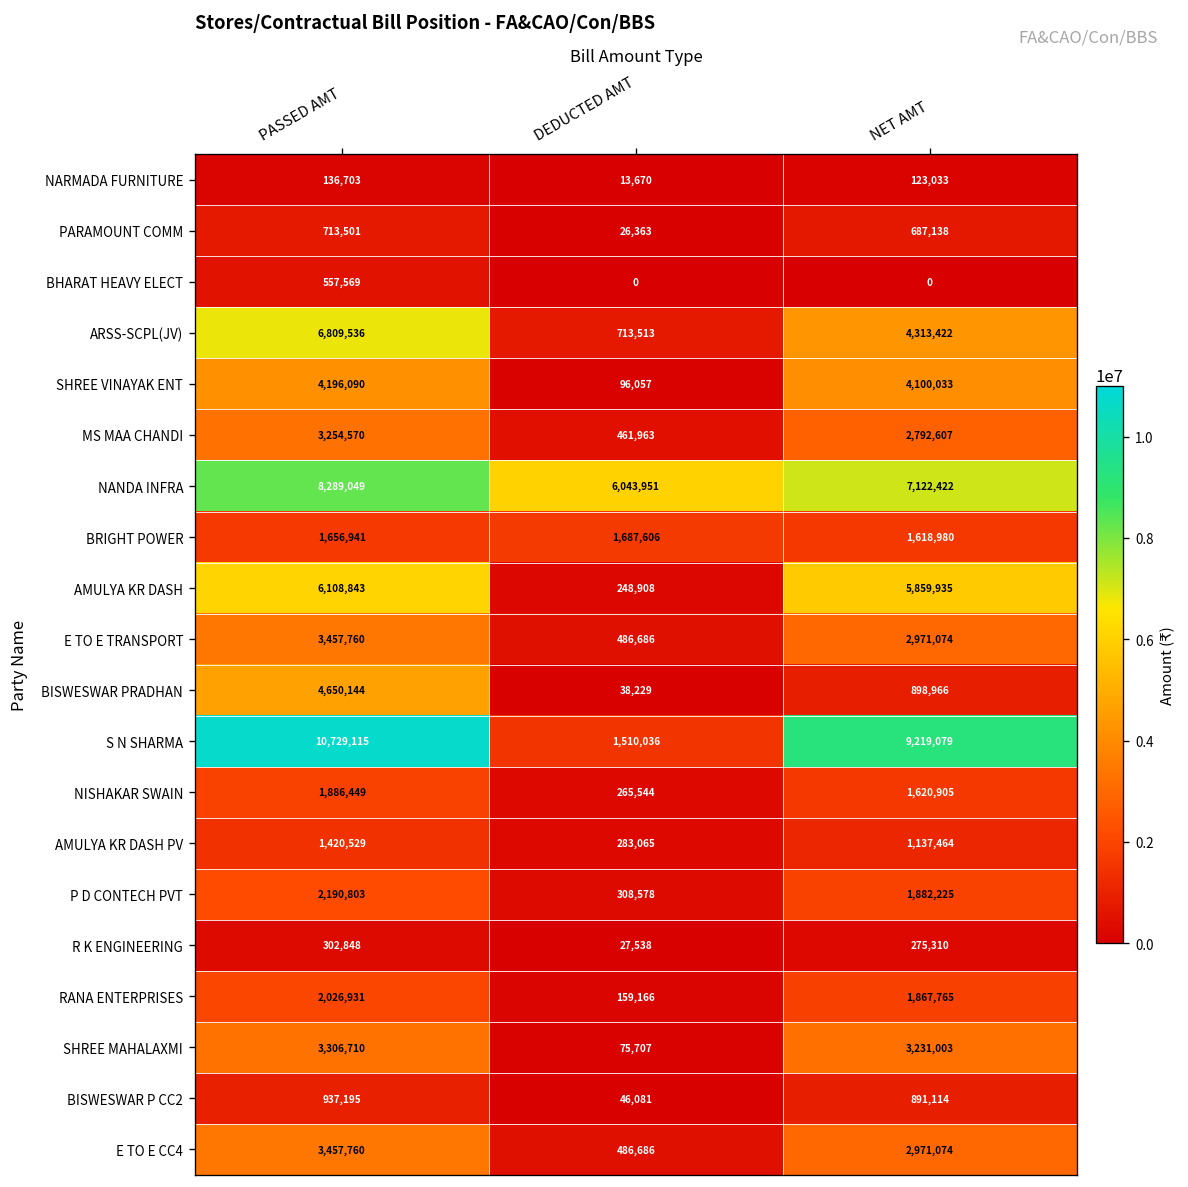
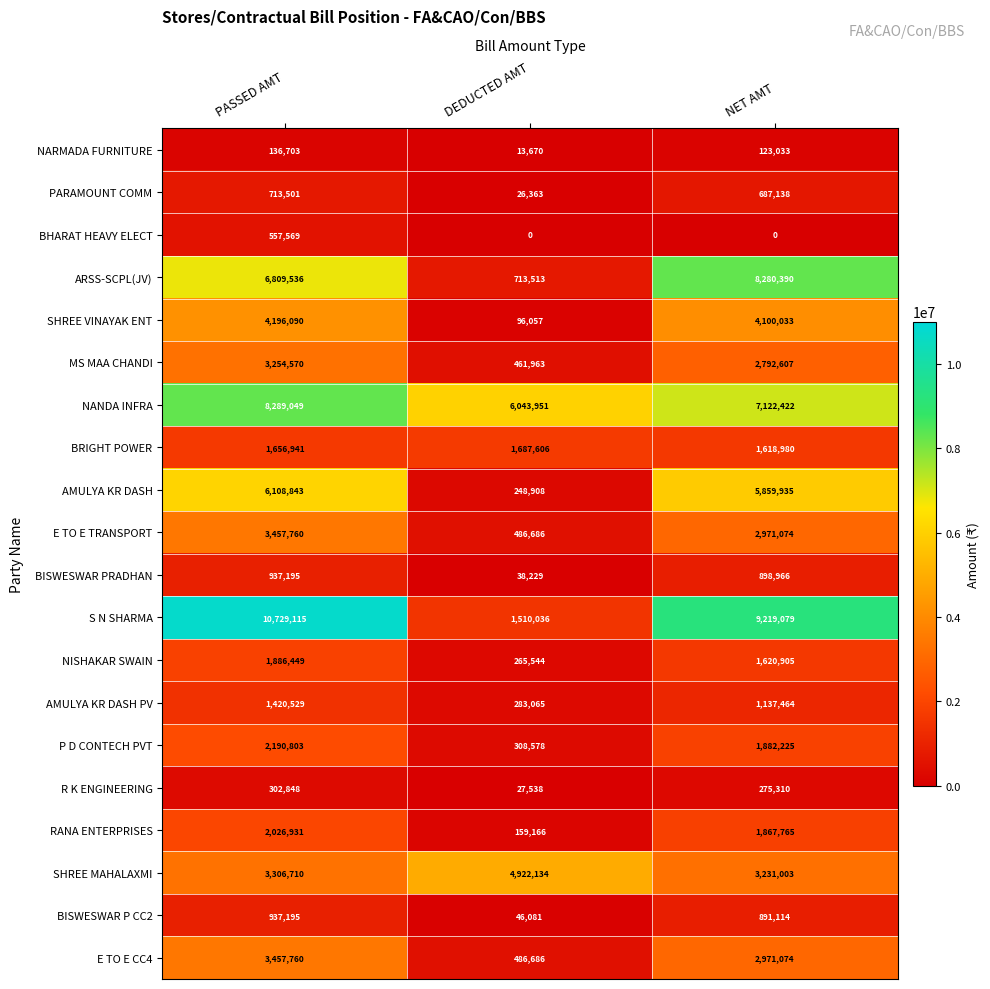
ARSS-SCPL(JV), NET AMT: 4,313,422 -> 8,280,390
BISWESWAR PRADHAN, PASSED AMT: 4,650,144 -> 937,195
SHREE MAHALAXMI, DEDUCTED AMT: 75,707 -> 4,922,134
